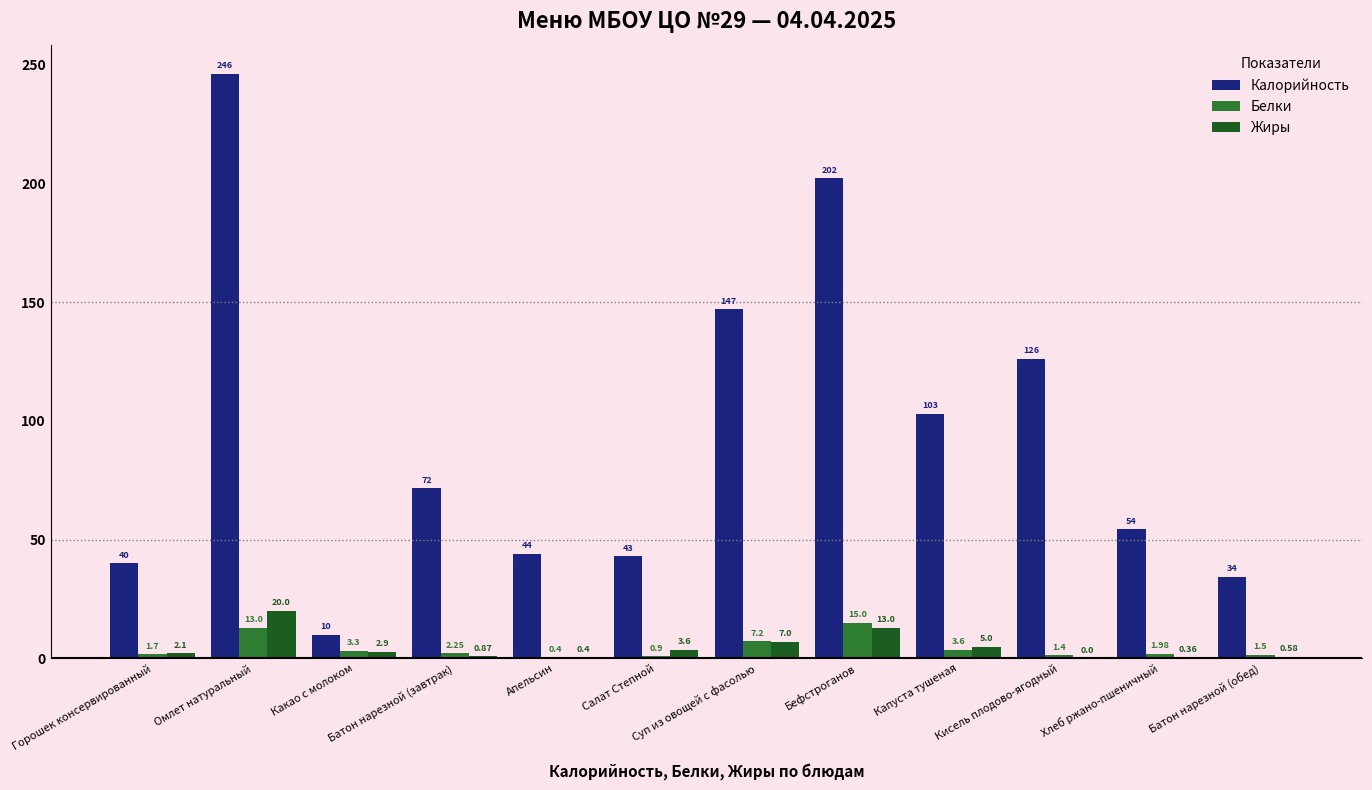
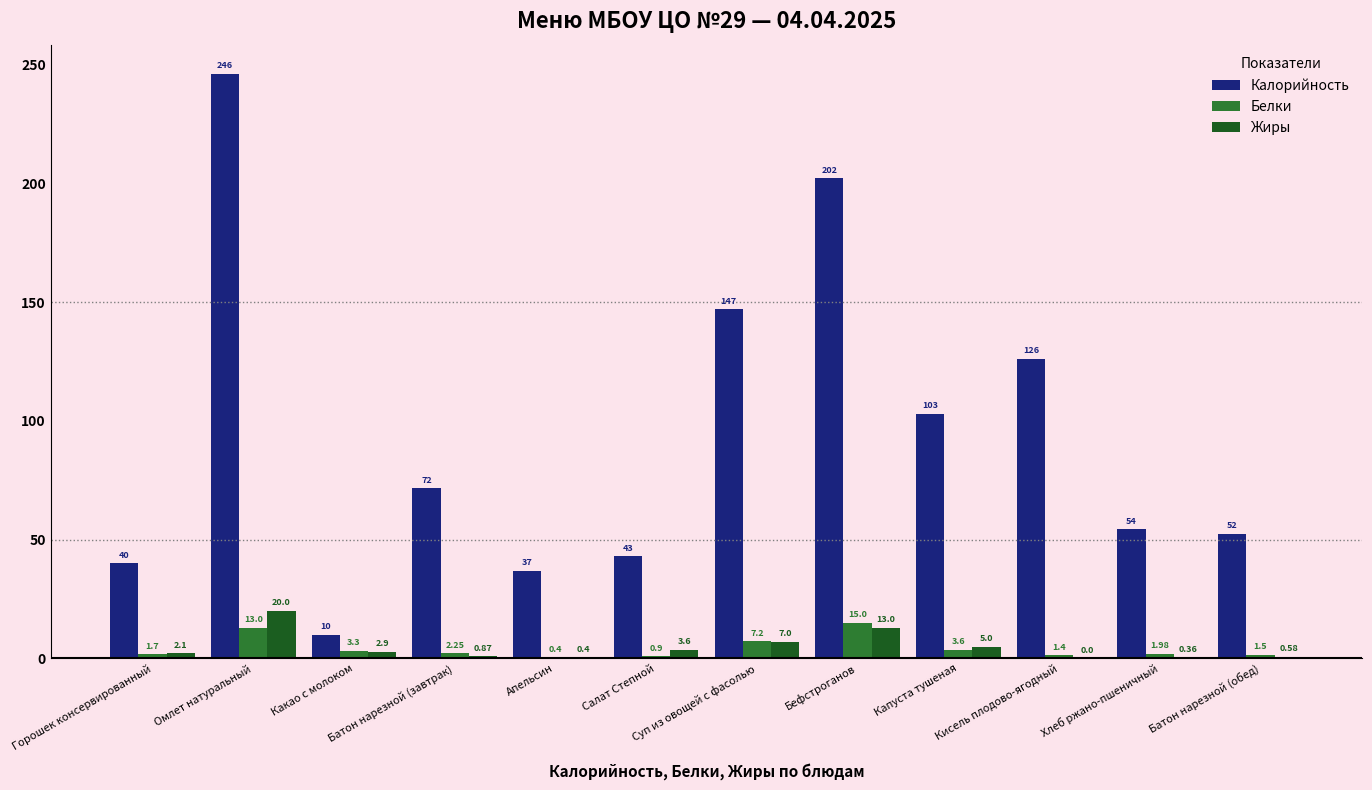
Калорийность, Апельсин: 44 -> 37
Калорийность, Батон нарезной (обед): 34 -> 52
